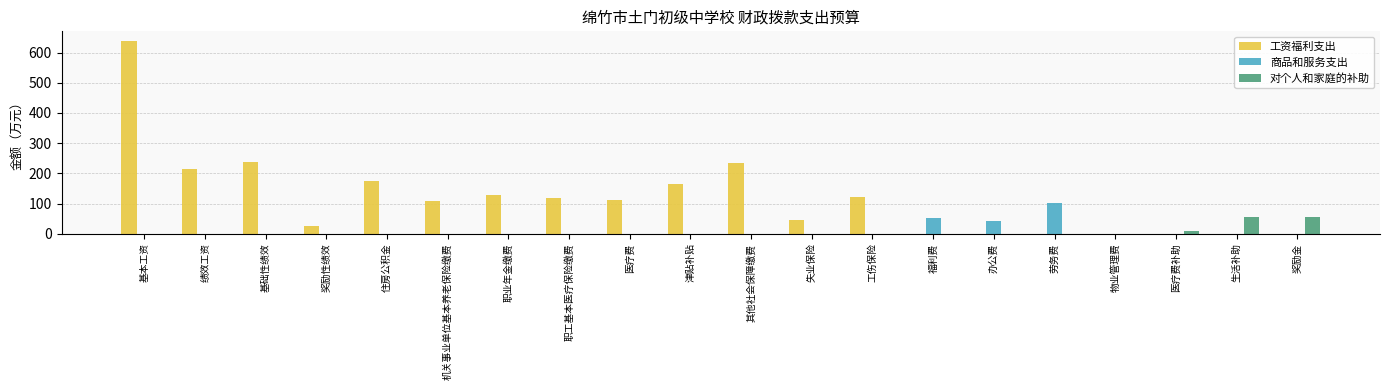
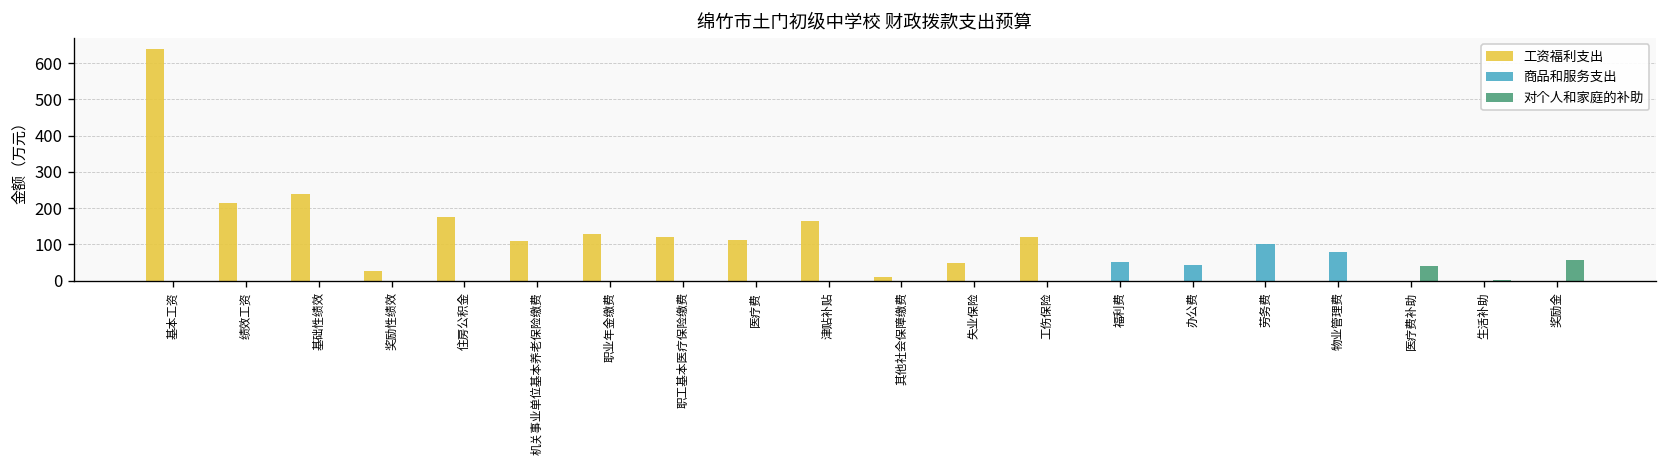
工资福利支出, 其他社会保障缴费: 240 -> 10
商品和服务支出, 物业管理费: 0 -> 80
对个人和家庭的补助, 医疗费补助: 10 -> 40
对个人和家庭的补助, 生活补助: 60 -> 0
